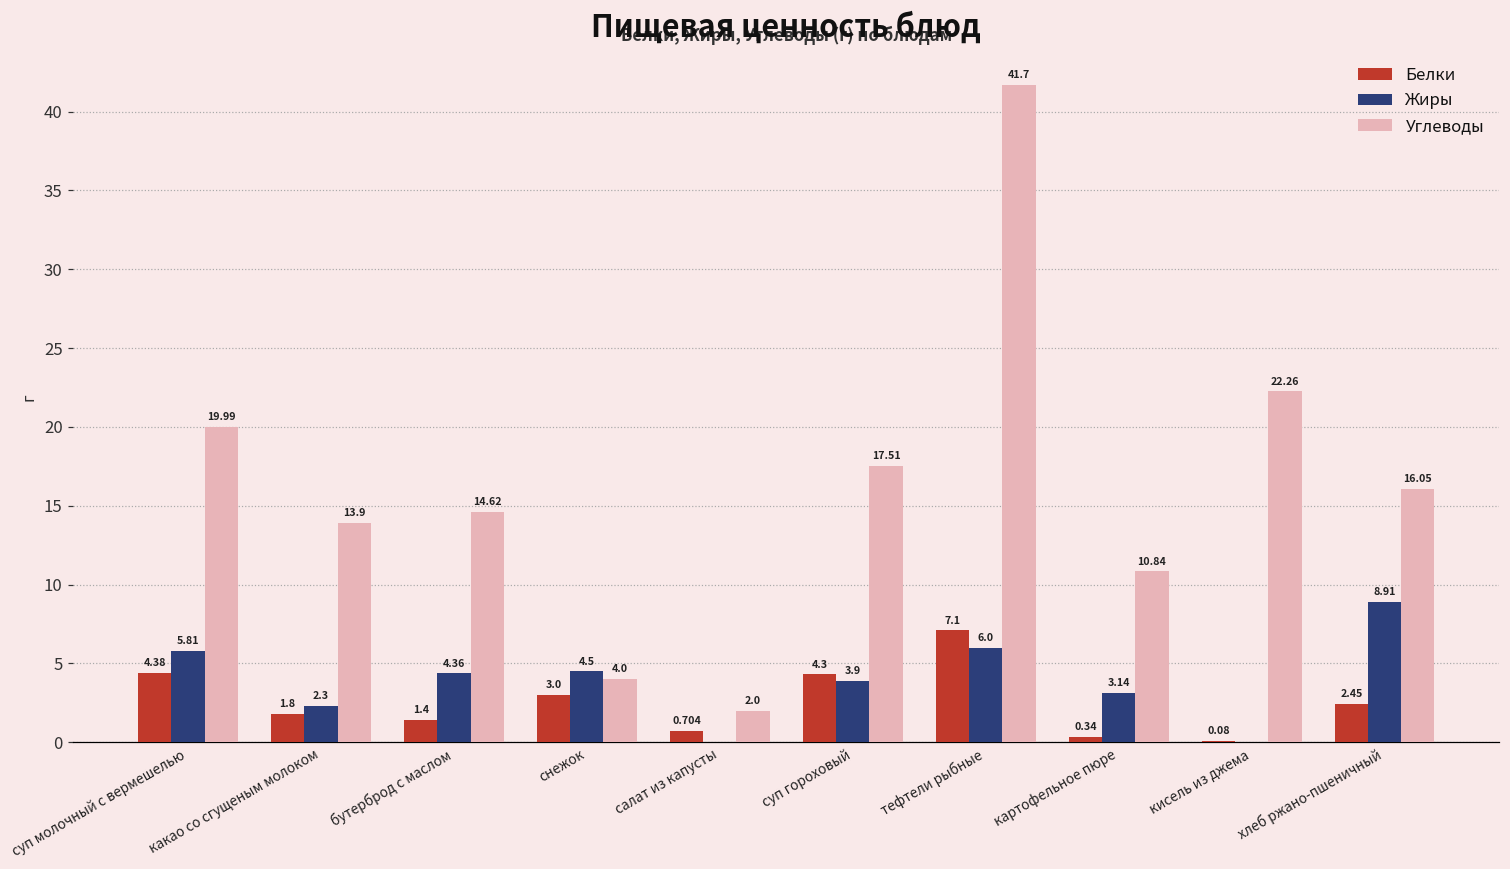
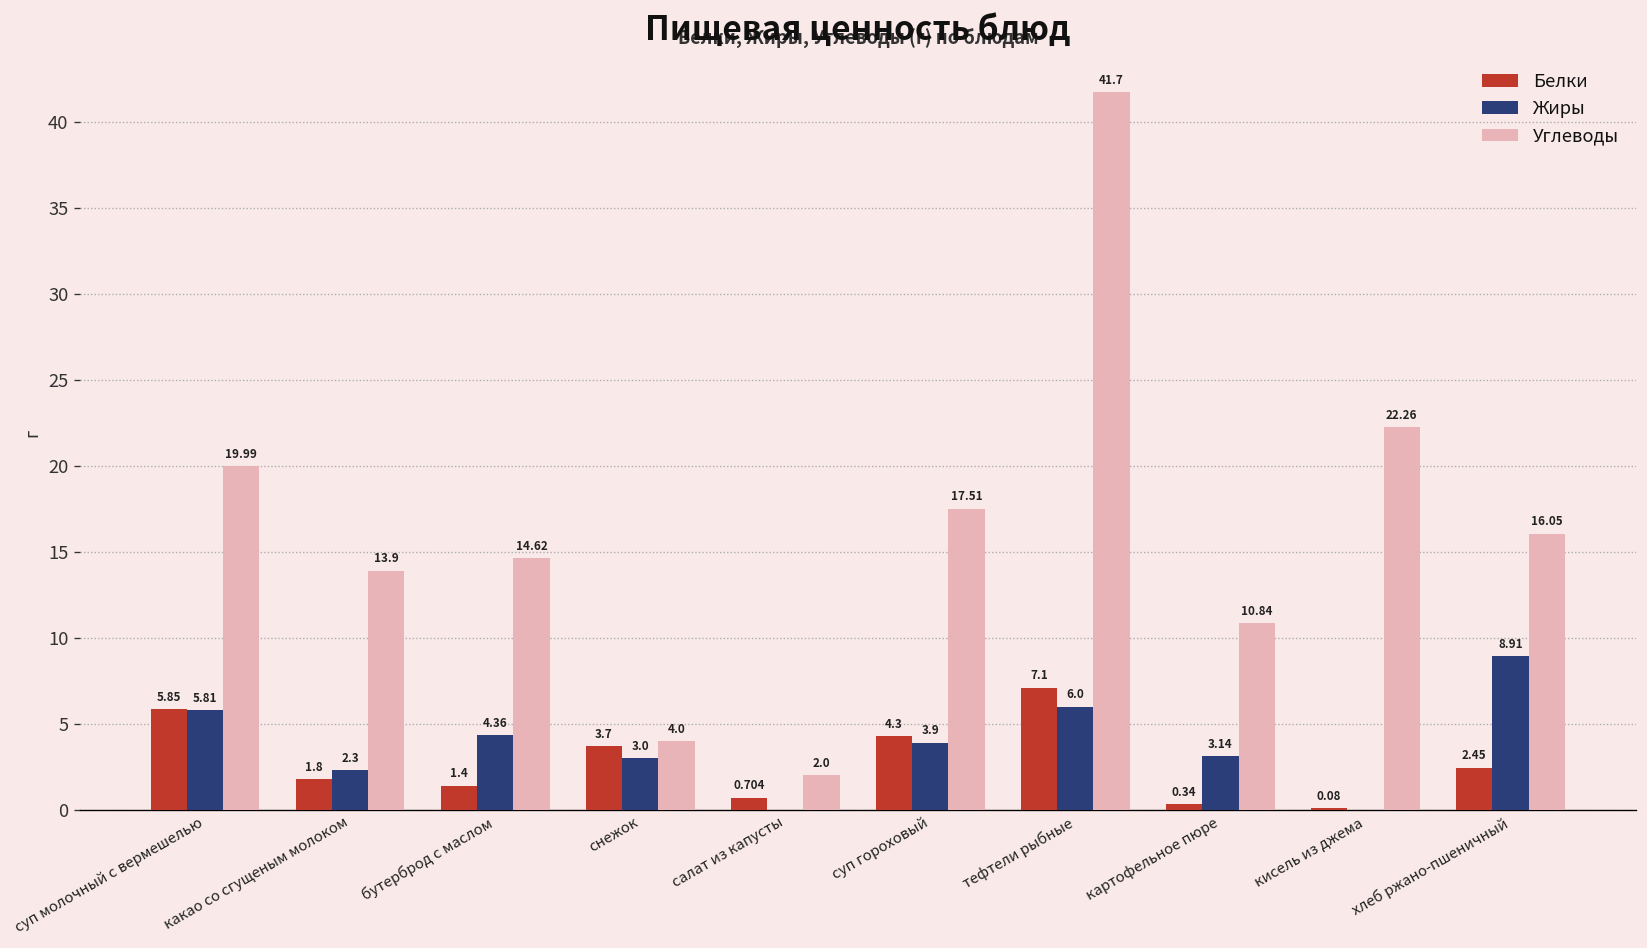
Белки, суп молочный с вермешелью: 4.38 -> 5.85
Белки, снежок: 3.0 -> 3.7
Жиры, снежок: 4.5 -> 3.0
